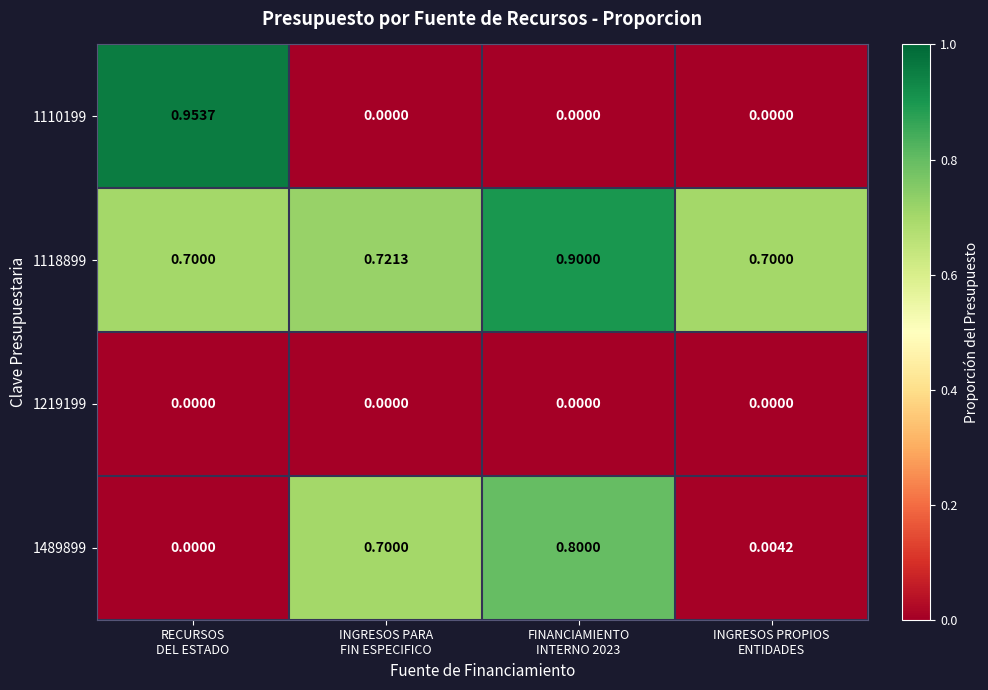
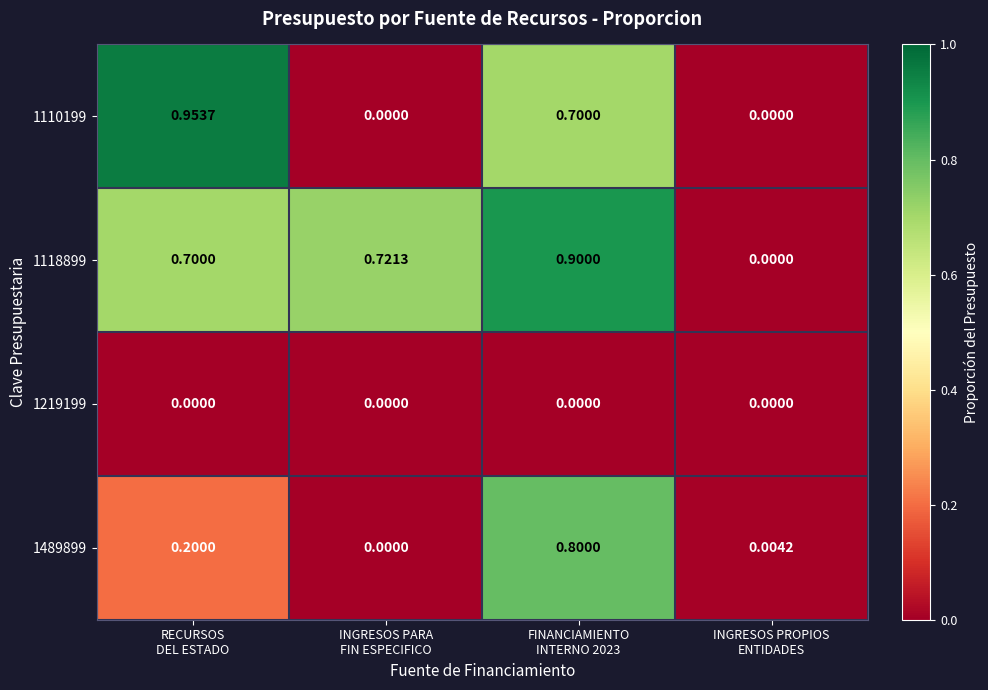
1110199, FINANCIAMIENTO INTERNO 2023: 0.0000 -> 0.7000
1118899, INGRESOS PROPIOS ENTIDADES: 0.7000 -> 0.0000
1489899, RECURSOS DEL ESTADO: 0.0000 -> 0.2000
1489899, INGRESOS PARA FIN ESPECIFICO: 0.7000 -> 0.0000
